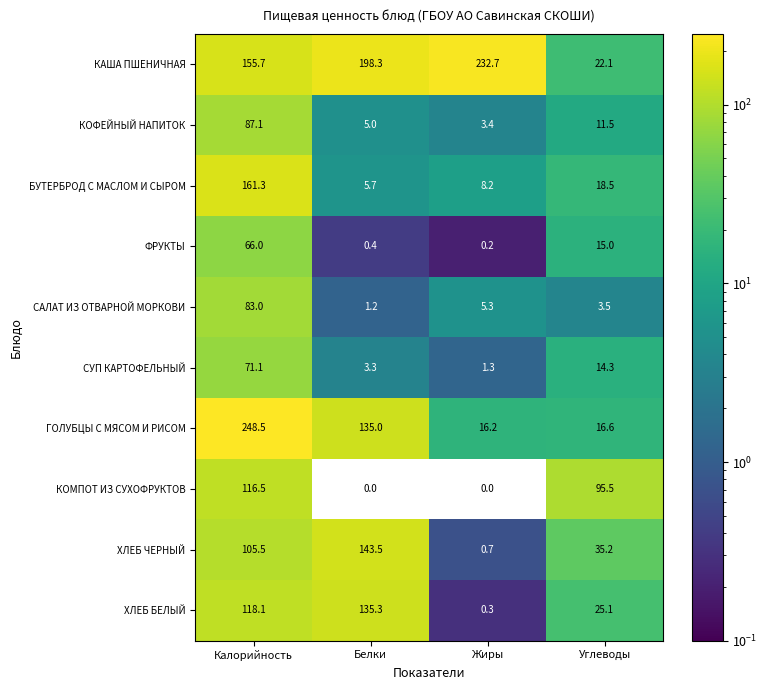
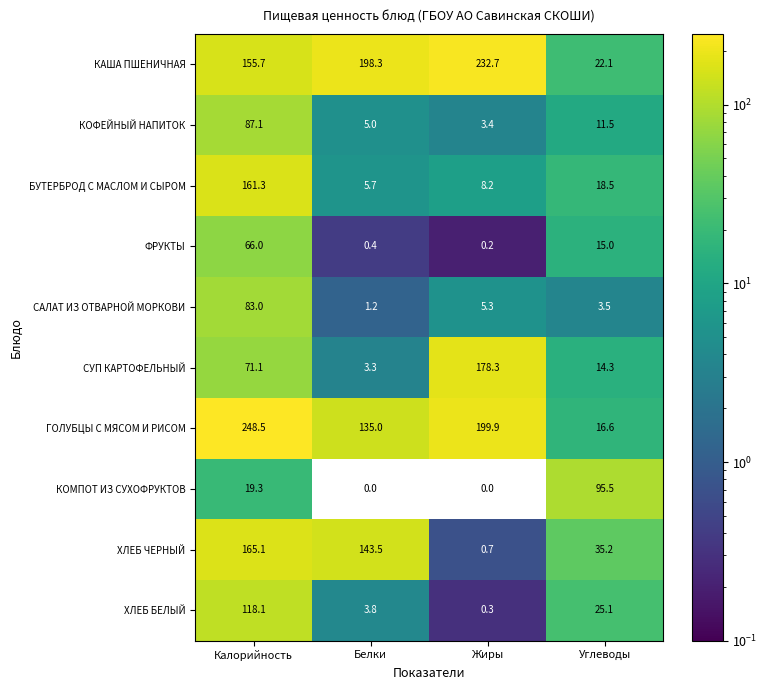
СУП КАРТОФЕЛЬНЫЙ, Жиры: 1.3 -> 178.3
ГОЛУБЦЫ С МЯСОМ И РИСОМ, Жиры: 16.2 -> 199.9
КОМПОТ ИЗ СУХОФРУКТОВ, Калорийность: 116.5 -> 19.3
ХЛЕБ ЧЕРНЫЙ, Калорийность: 105.5 -> 165.1
ХЛЕБ БЕЛЫЙ, Белки: 135.3 -> 3.8
